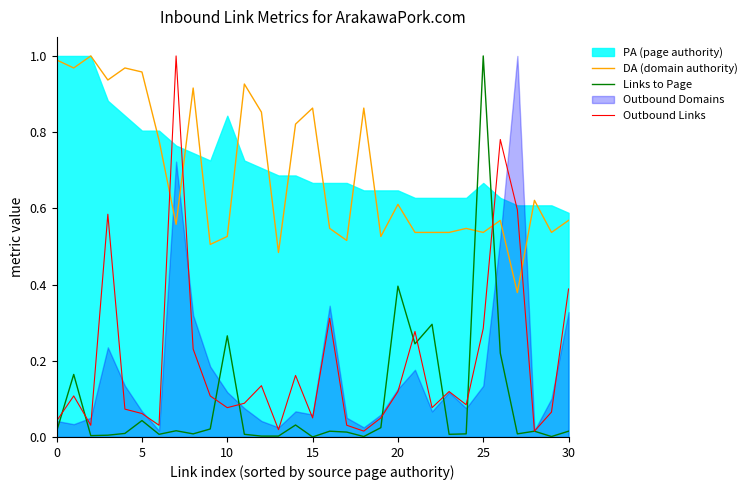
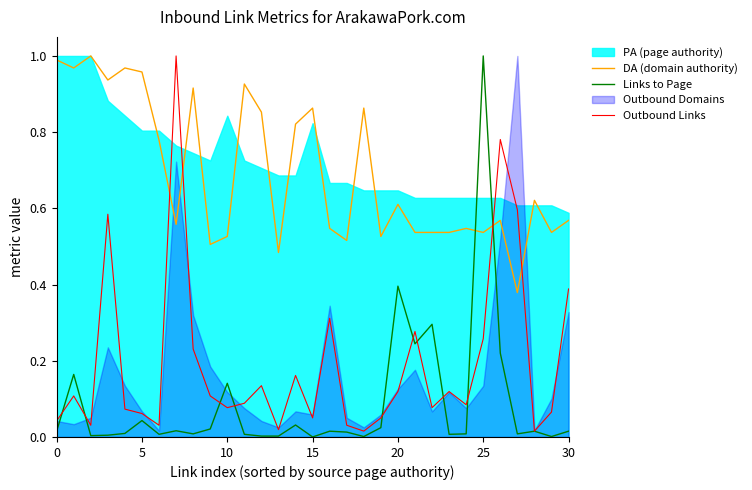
Links to Page, 10: 0.27 -> 0.14
PA (page authority), 15: 0.67 -> 0.82
PA (page authority), 25: 0.67 -> 0.63
Outbound Links, 25: 0.28 -> 0.26
